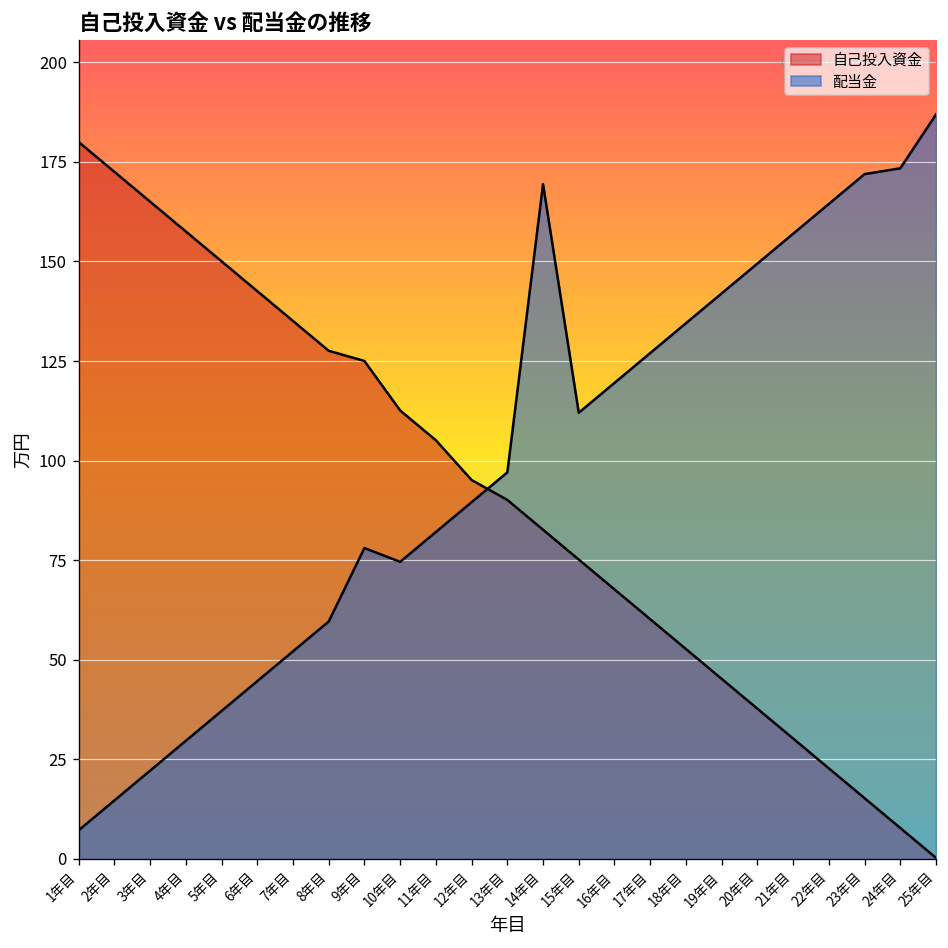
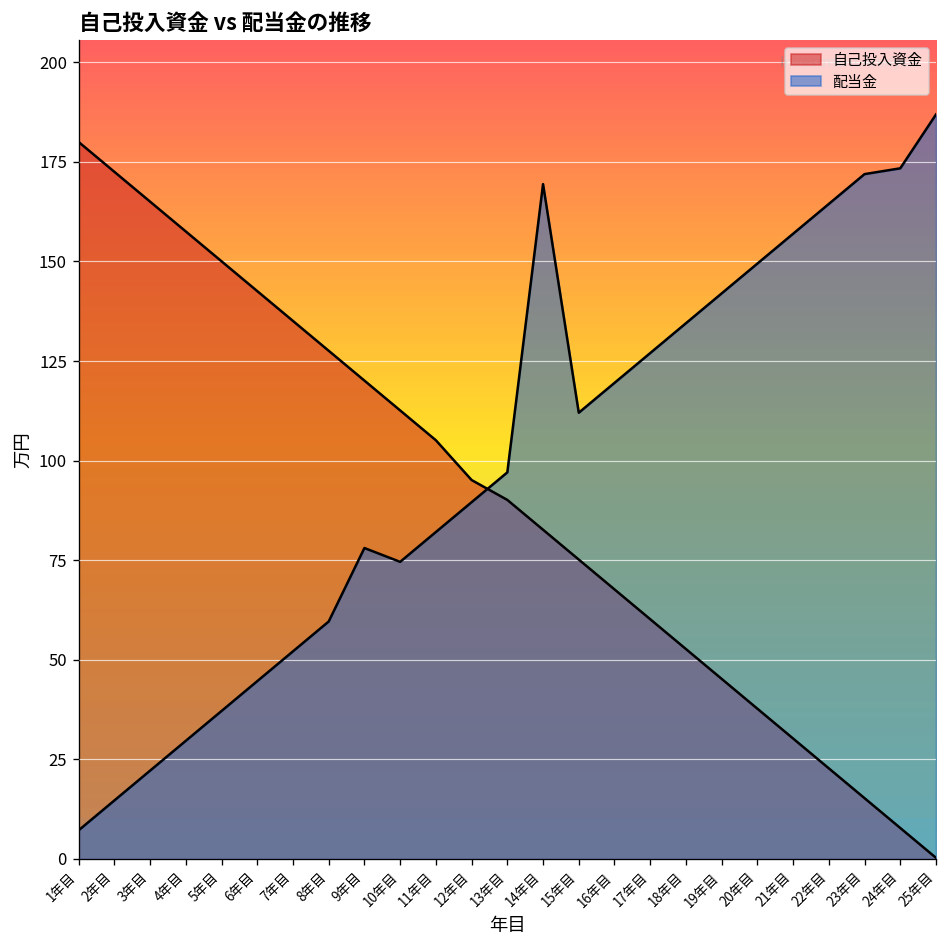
自己投入資金, 9年目: 125 -> 120
